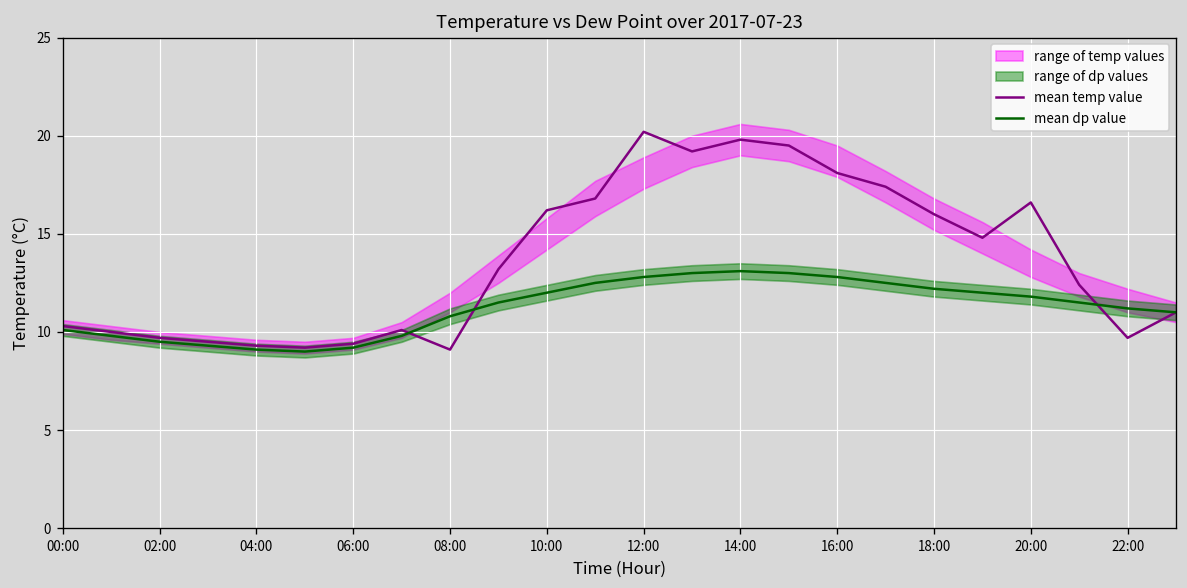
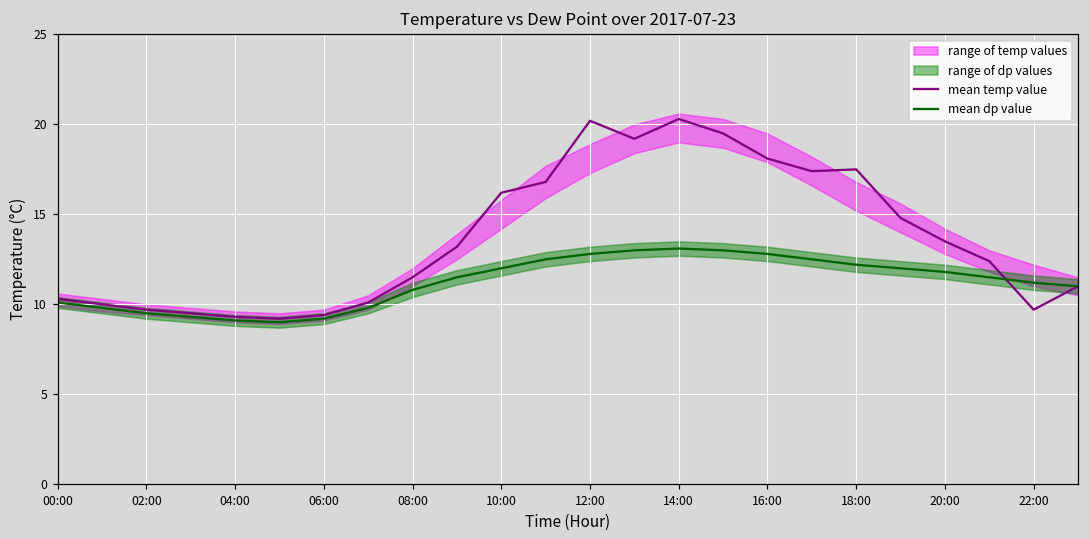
mean temp value, 08:00: 9.1 -> 11.5
mean temp value, 14:00: 19.8 -> 20.3
mean temp value, 18:00: 16.0 -> 17.5
mean temp value, 20:00: 16.6 -> 13.5
